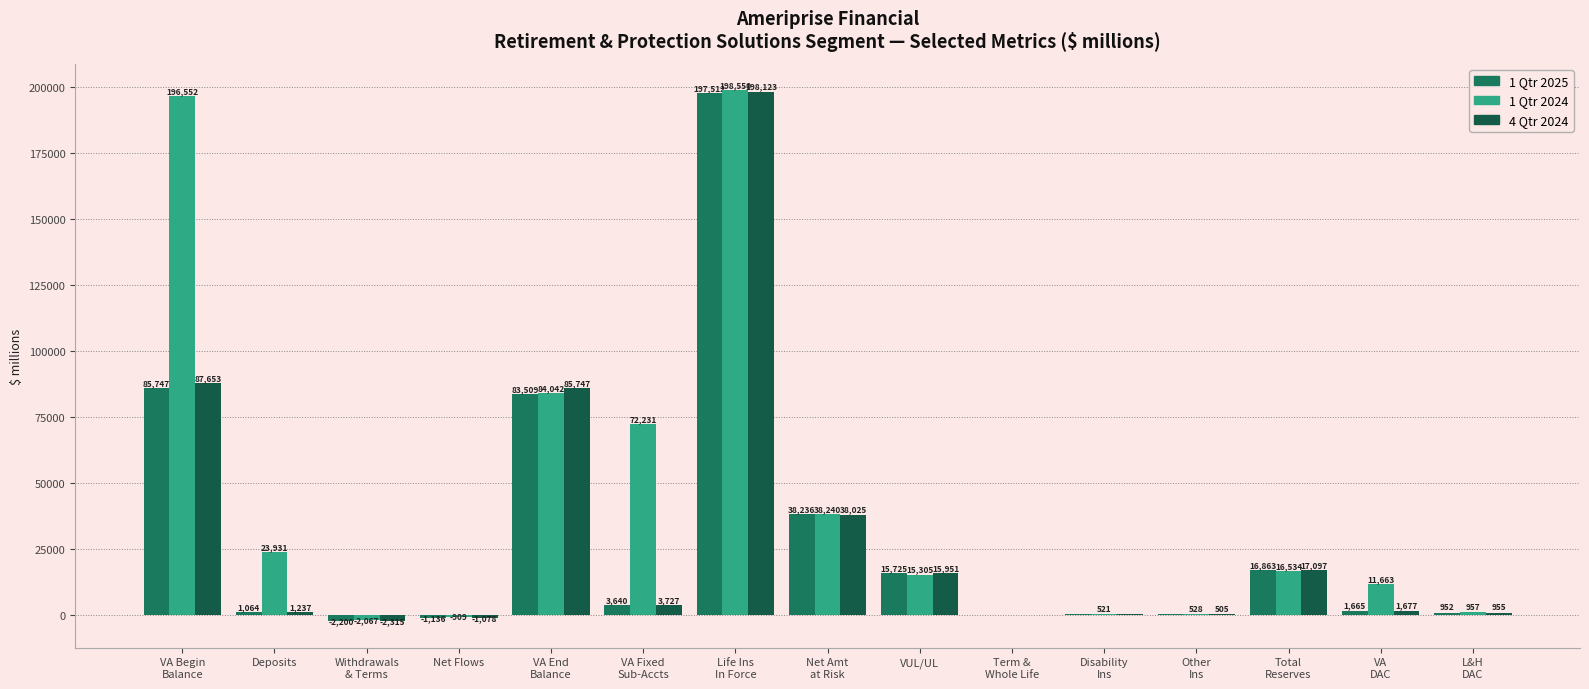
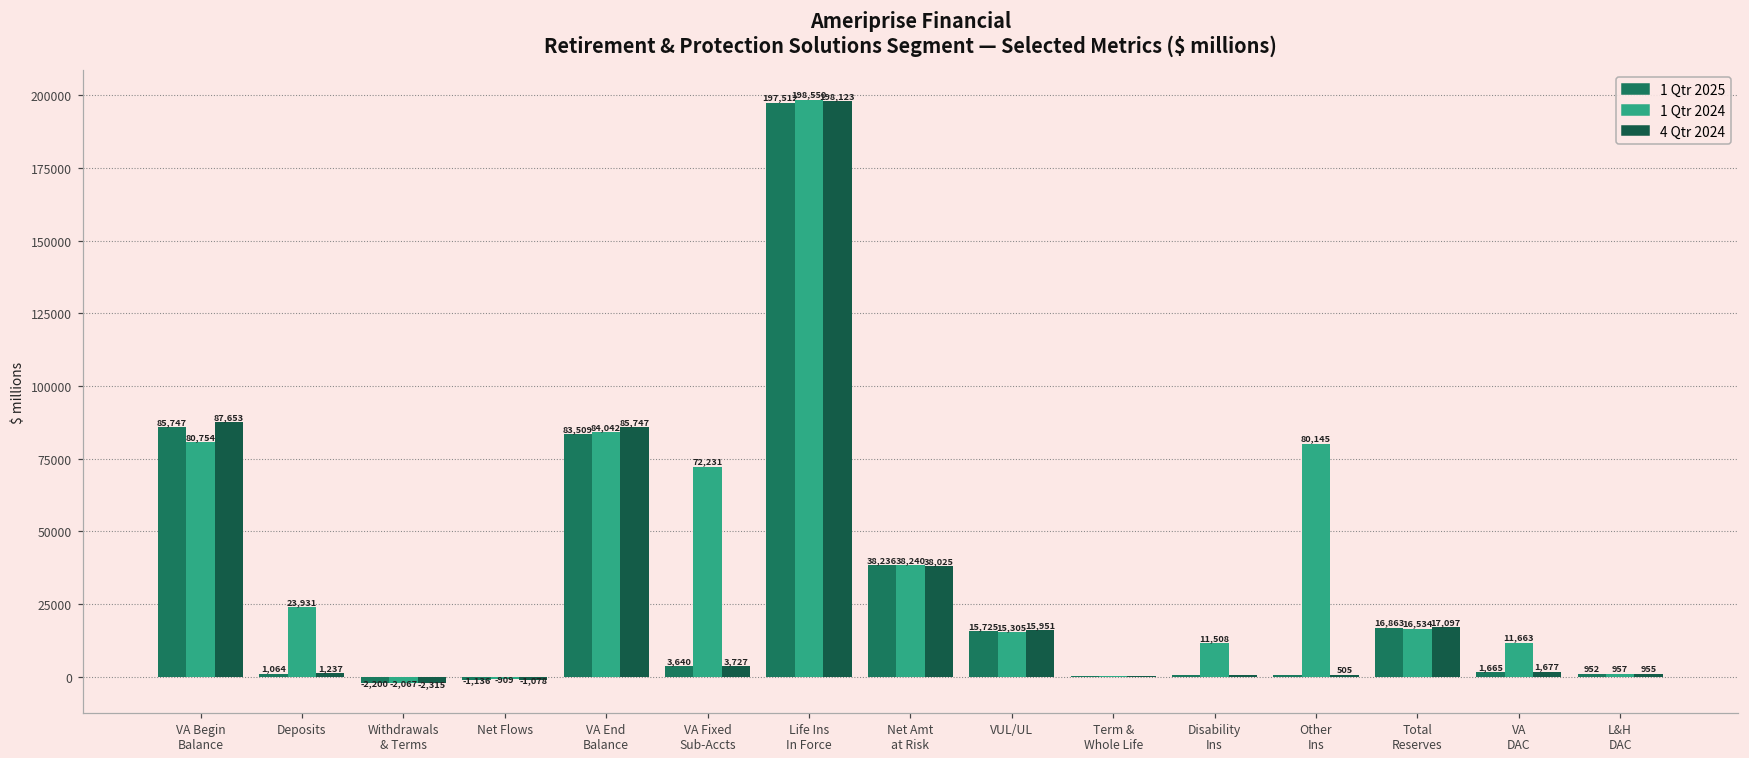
1 Qtr 2024, VA Begin Balance: 196,552 -> 80,754
1 Qtr 2024, Disability Ins: 521 -> 11,508
1 Qtr 2024, Other Ins: 528 -> 80,145
